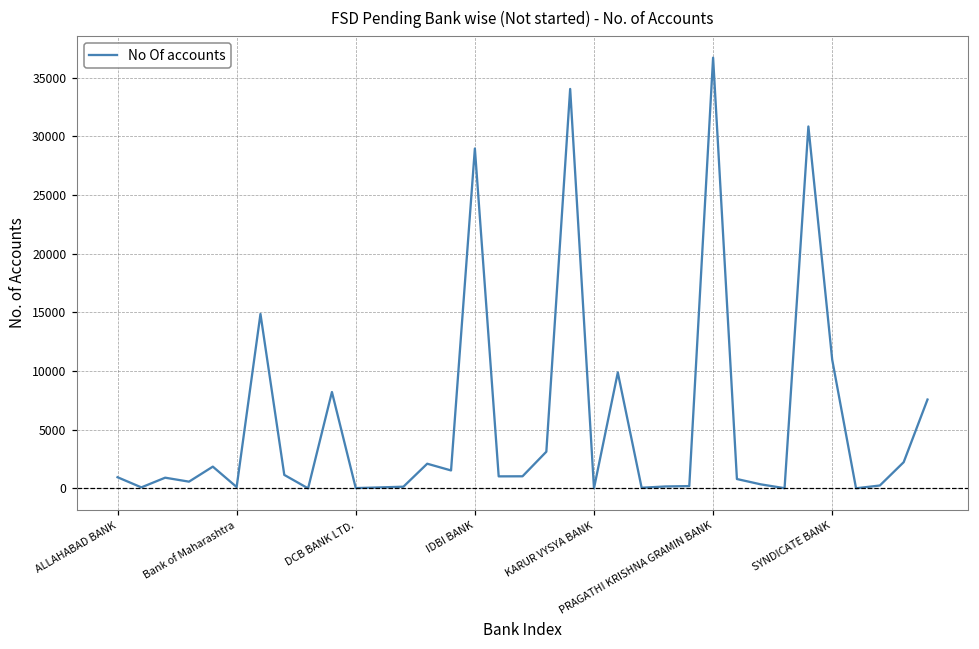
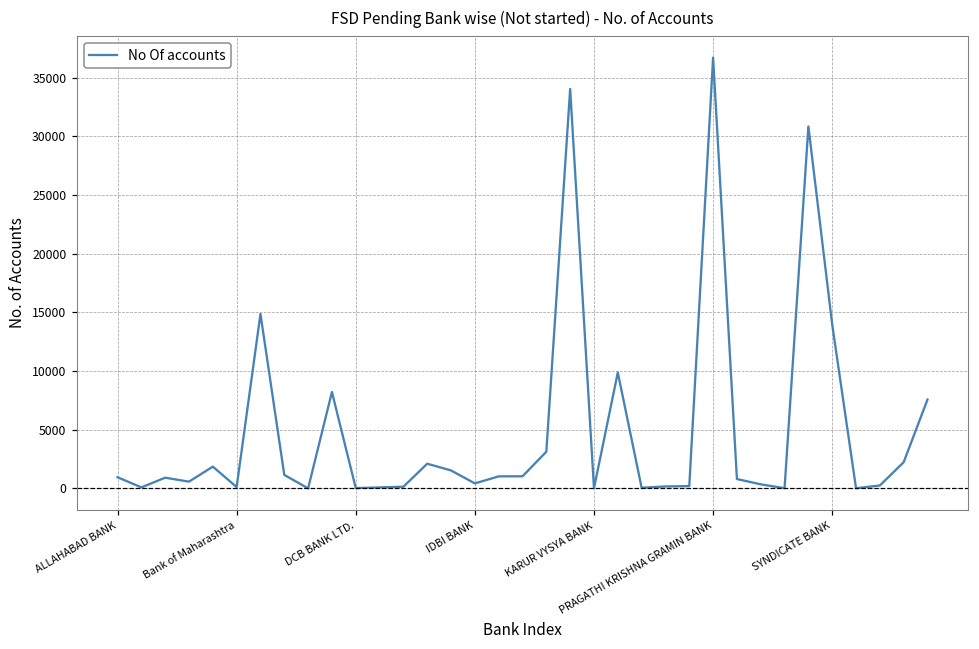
IDBI BANK: 29000 -> 400
SYNDICATE BANK: 11000 -> 14000
